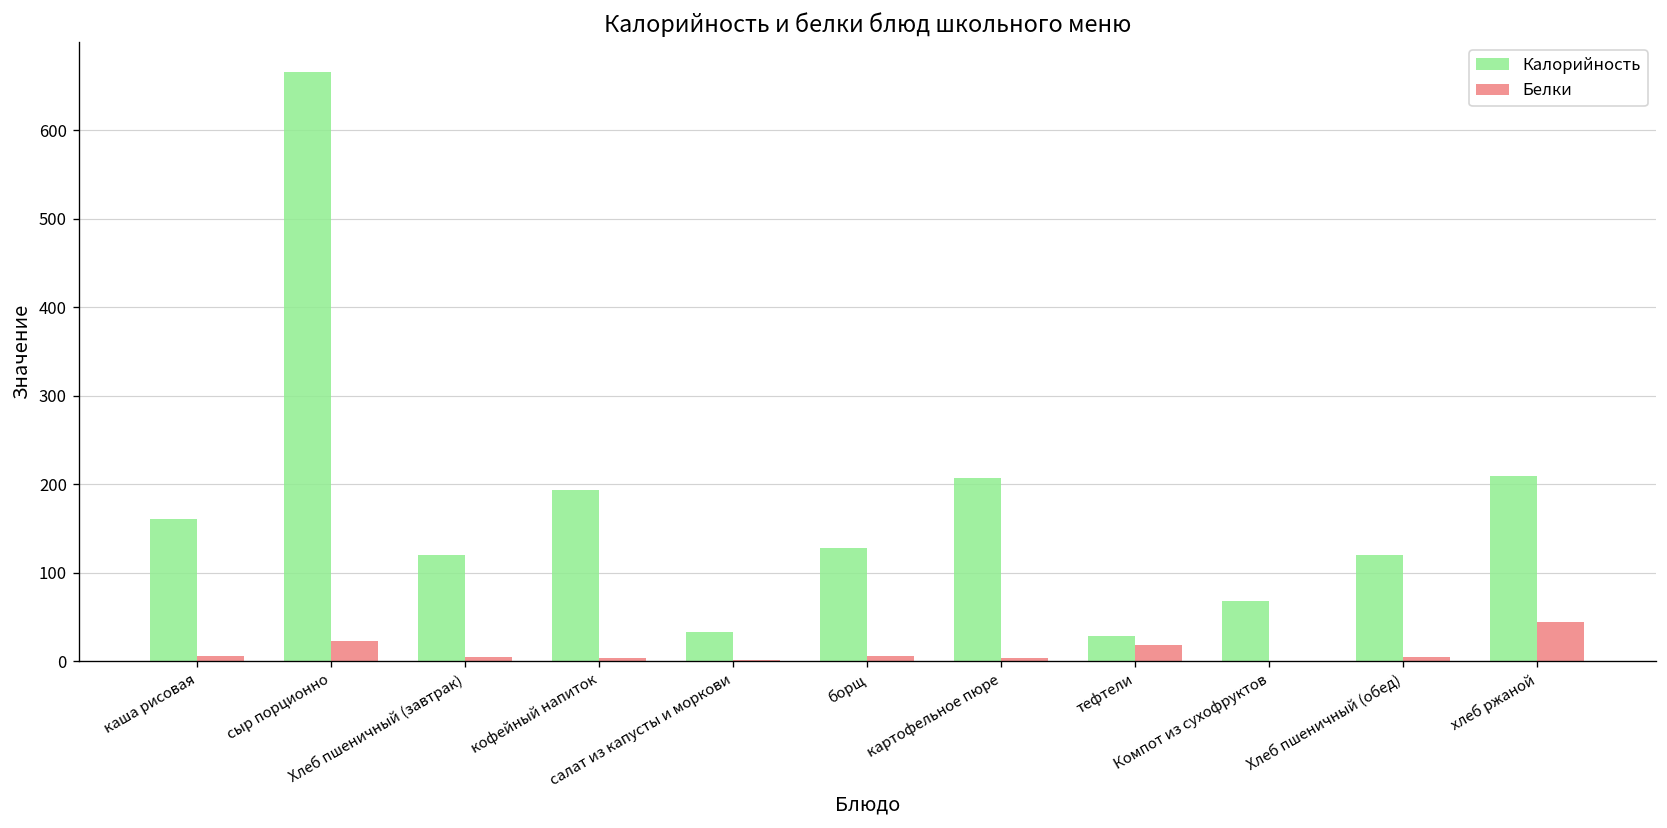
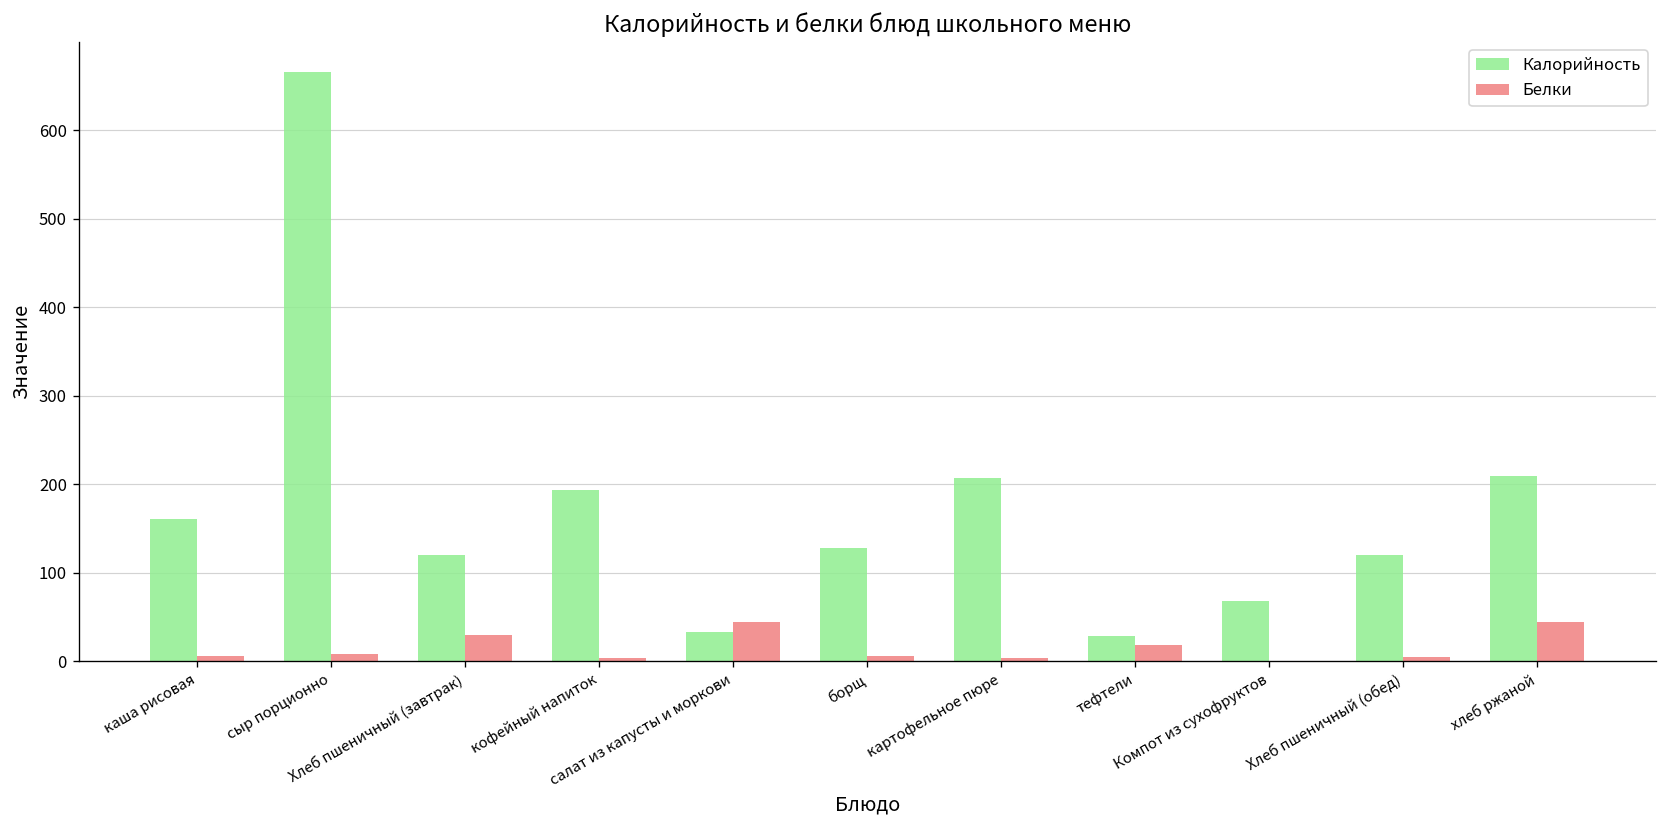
Белки, сыр порционно: 20 -> 10
Белки, Хлеб пшеничный (завтрак): 0 -> 30
Белки, салат из капусты и моркови: 0 -> 40
